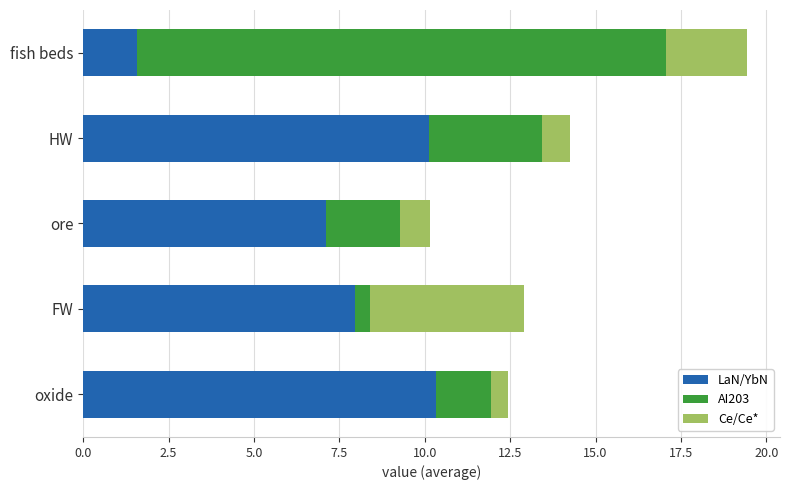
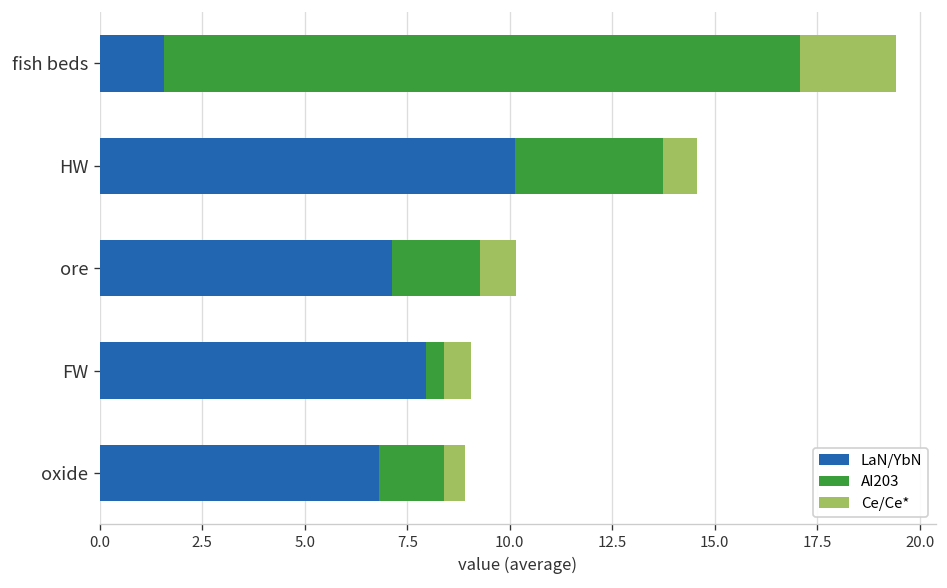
AI203, HW: 3.3 -> 3.6
Ce/Ce*, FW: 4.5 -> 0.7
LaN/YbN, oxide: 10.3 -> 6.8
